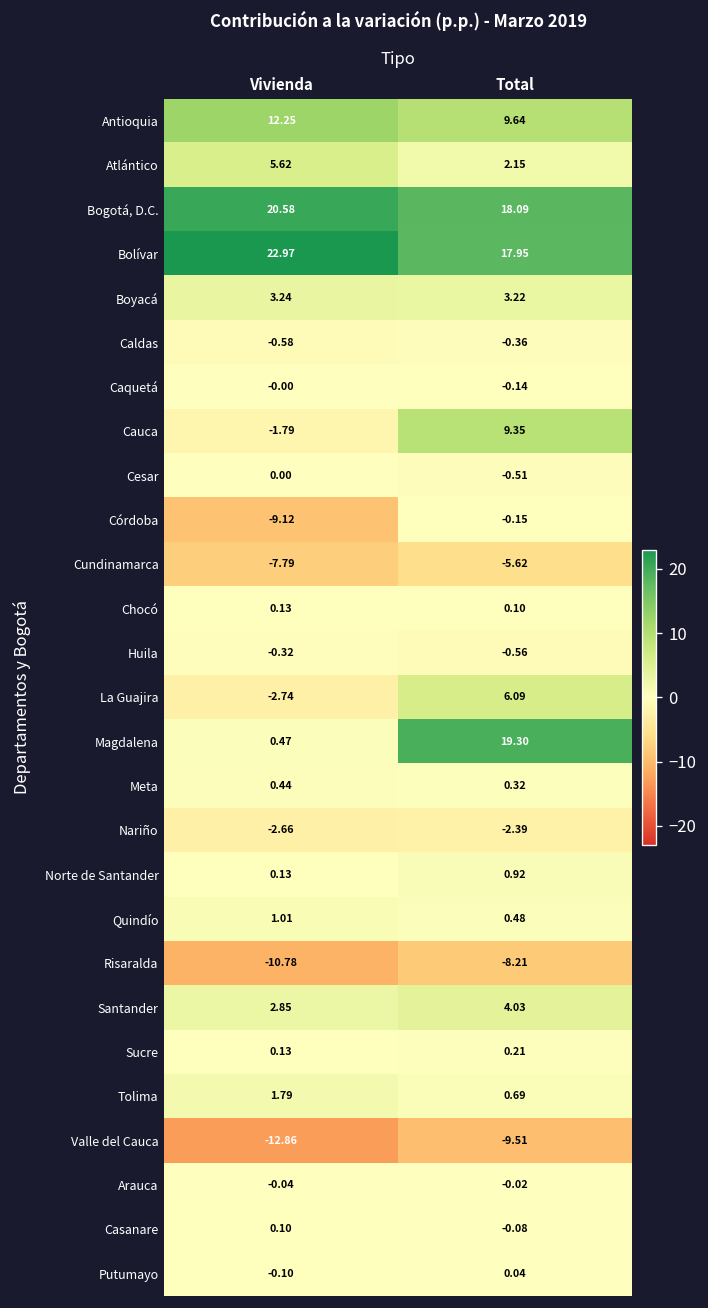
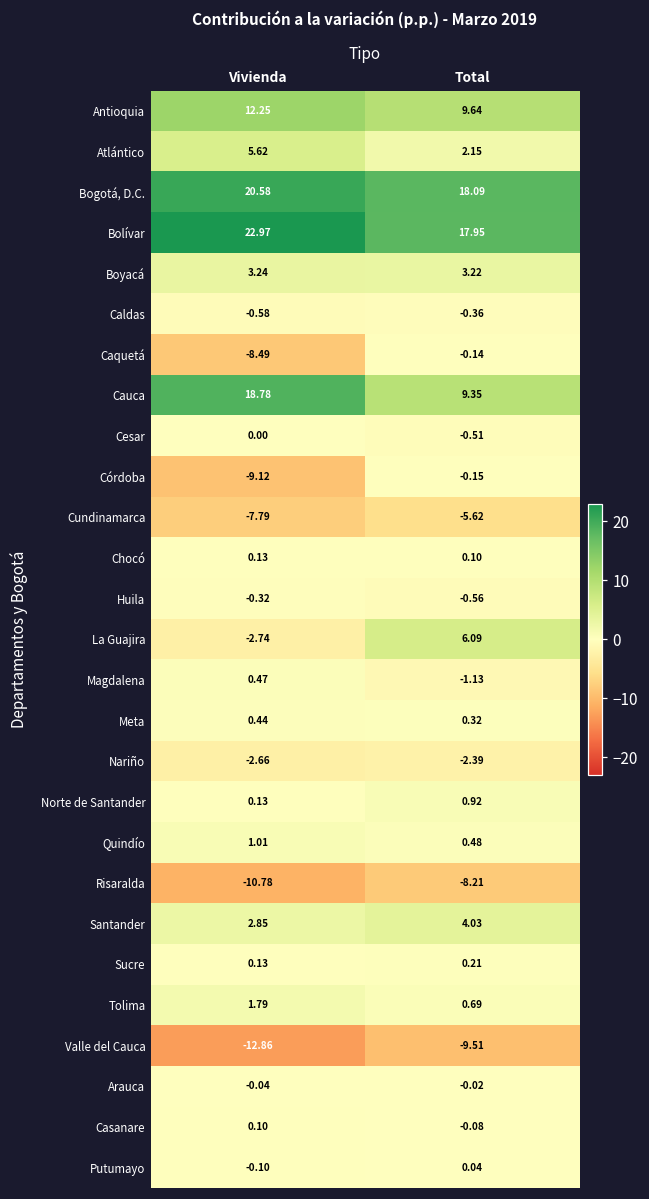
Caquetá, Vivienda: -0.00 -> -8.49
Cauca, Vivienda: -1.79 -> 18.78
Magdalena, Total: 19.30 -> -1.13
